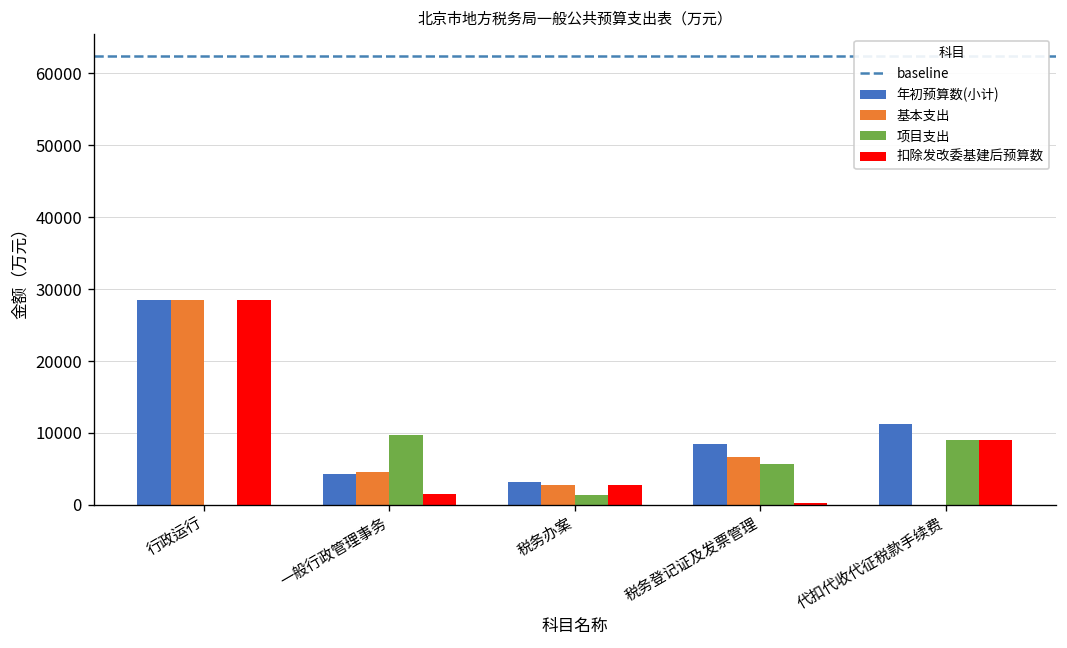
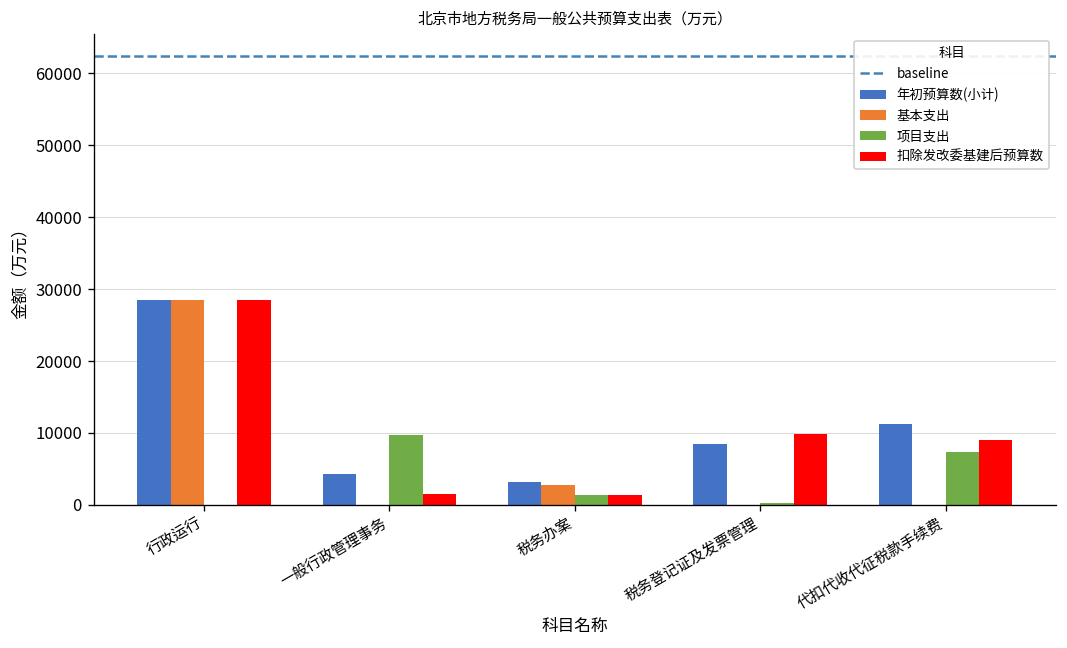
基本支出, 一般行政管理事务: 5000 -> 0
扣除发改委基建后预算数, 税务办案: 3000 -> 1000
基本支出, 税务登记证及发票管理: 7000 -> 0
项目支出, 税务登记证及发票管理: 6000 -> 0
扣除发改委基建后预算数, 税务登记证及发票管理: 0 -> 10000
项目支出, 代扣代收代征税款手续费: 9000 -> 7000
